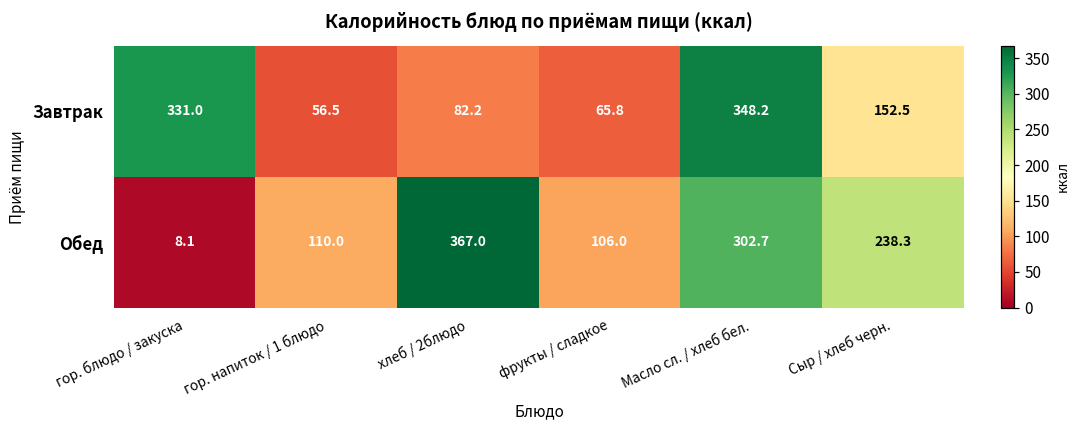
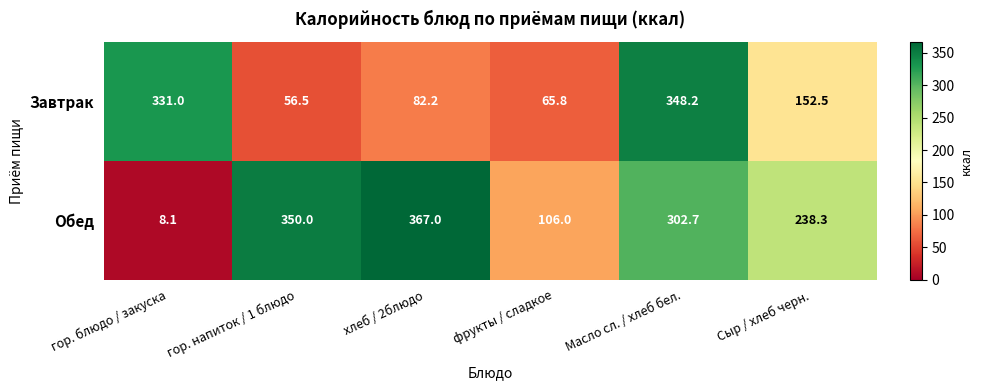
Обед, гор. напиток / 1 блюдо: 110.0 -> 350.0
